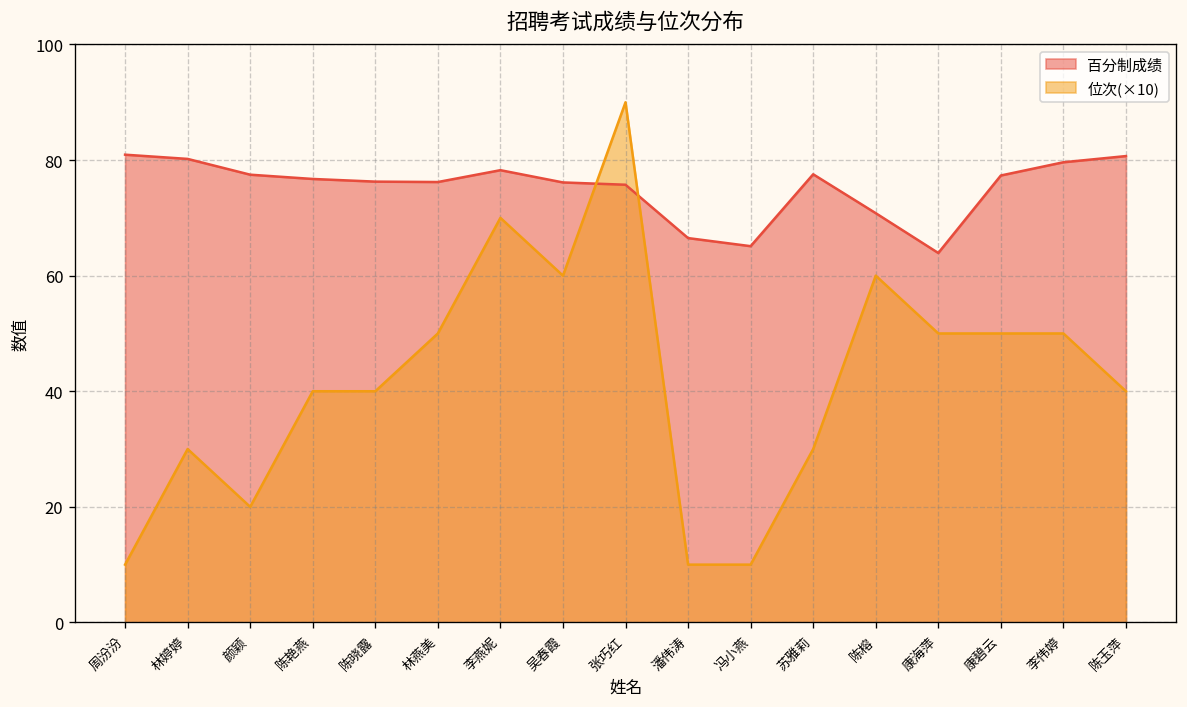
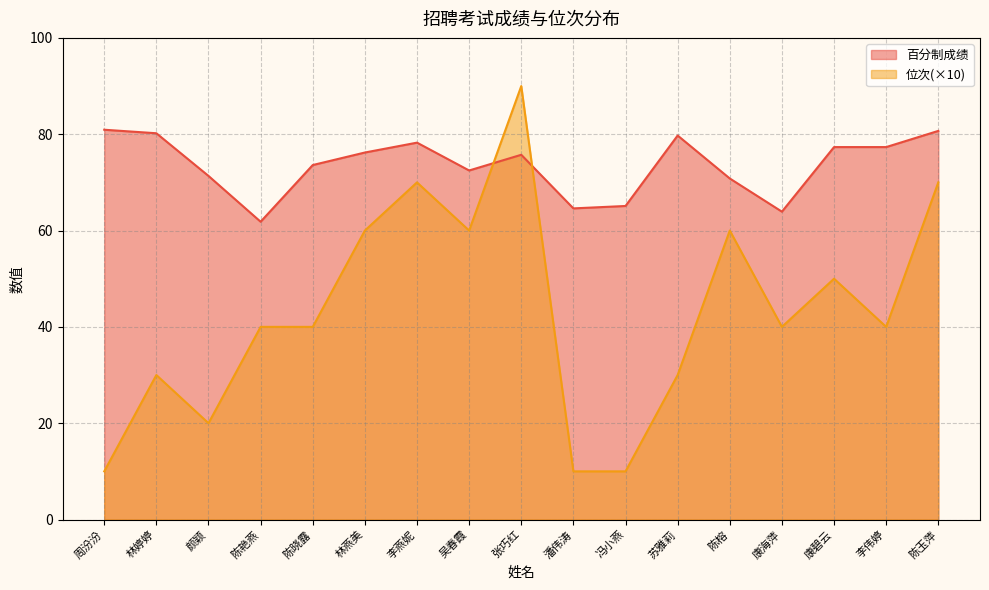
百分制成绩, 颜颖: 77 -> 71
百分制成绩, 陈艳燕: 77 -> 62
百分制成绩, 陈晓露: 76 -> 74
位次(×10), 林燕美: 50 -> 60
百分制成绩, 吴春霞: 76 -> 72
百分制成绩, 潘伟涛: 67 -> 65
百分制成绩, 苏雅莉: 78 -> 80
位次(×10), 康海萍: 50 -> 40
百分制成绩, 李伟婷: 80 -> 77
位次(×10), 李伟婷: 50 -> 40
位次(×10), 陈玉萍: 40 -> 70
